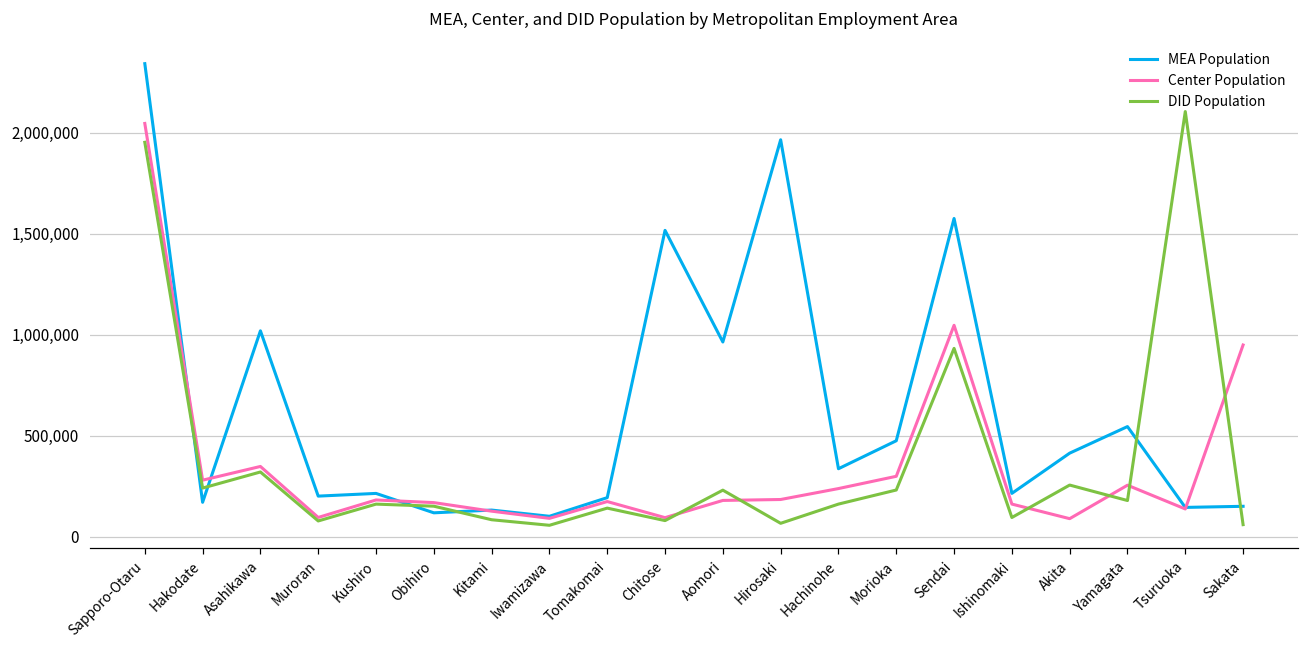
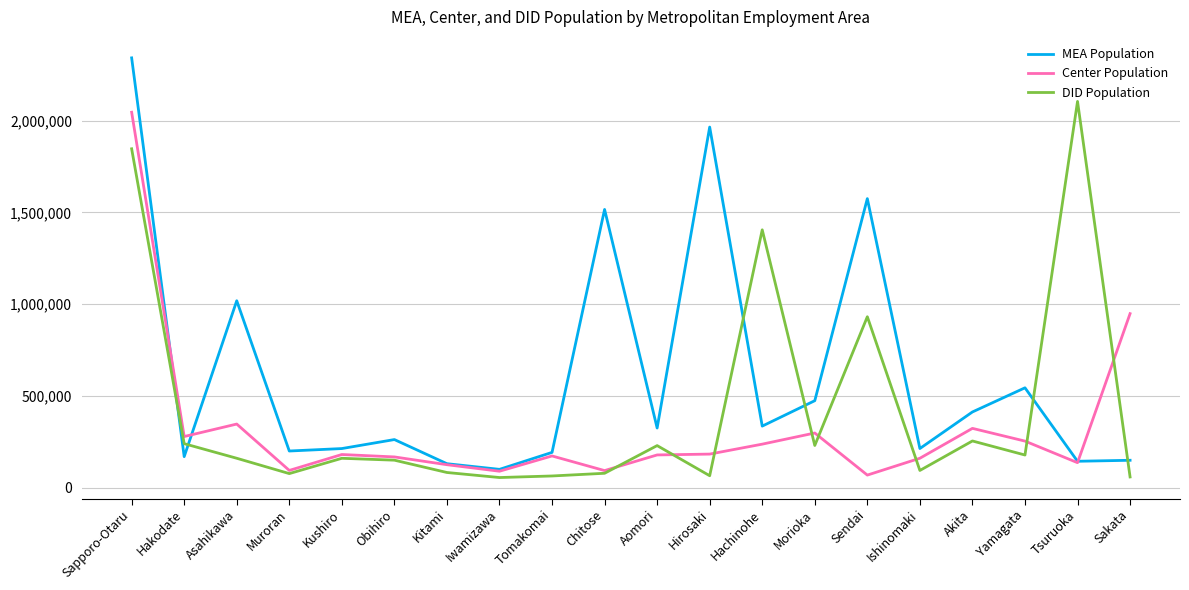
DID Population, Sapporo-Otaru: 1,950,000 -> 1,850,000
DID Population, Asahikawa: 320,000 -> 160,000
MEA Population, Obihiro: 120,000 -> 260,000
DID Population, Tomakomai: 140,000 -> 60,000
MEA Population, Aomori: 960,000 -> 330,000
DID Population, Hachinohe: 160,000 -> 1,410,000
Center Population, Sendai: 1,050,000 -> 70,000
Center Population, Akita: 90,000 -> 320,000
